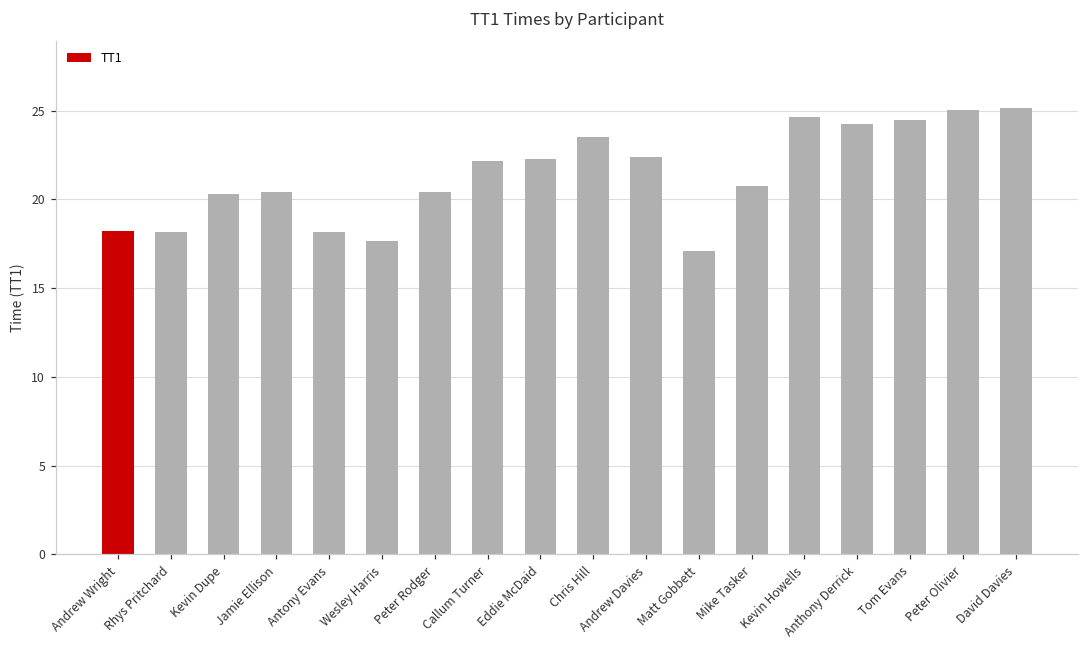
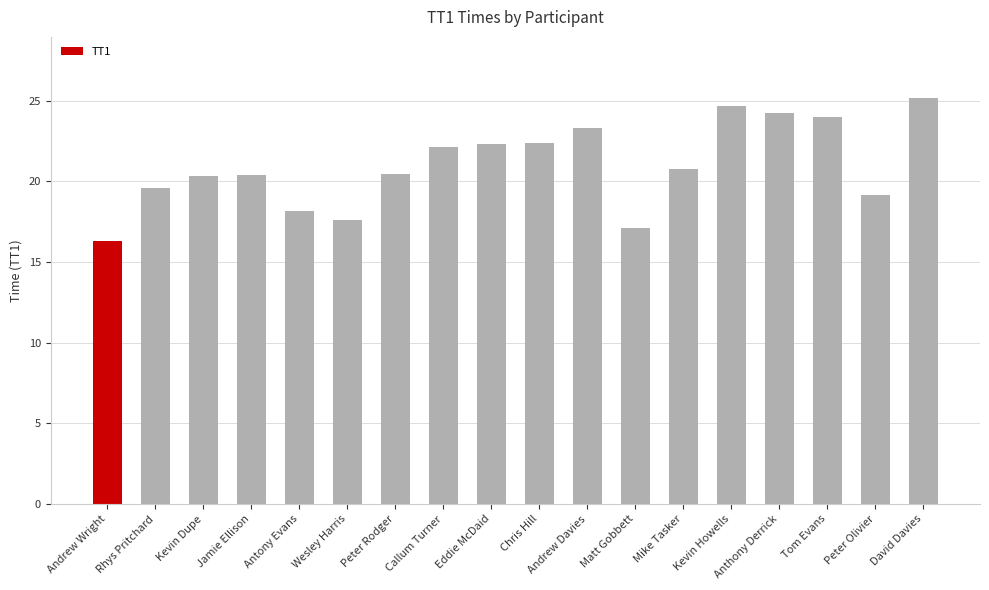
Andrew Wright: 18.2 -> 16.3
Rhys Pritchard: 18.2 -> 19.6
Chris Hill: 23.5 -> 22.4
Andrew Davies: 22.4 -> 23.3
Tom Evans: 24.5 -> 24.0
Peter Olivier: 25.1 -> 19.1
